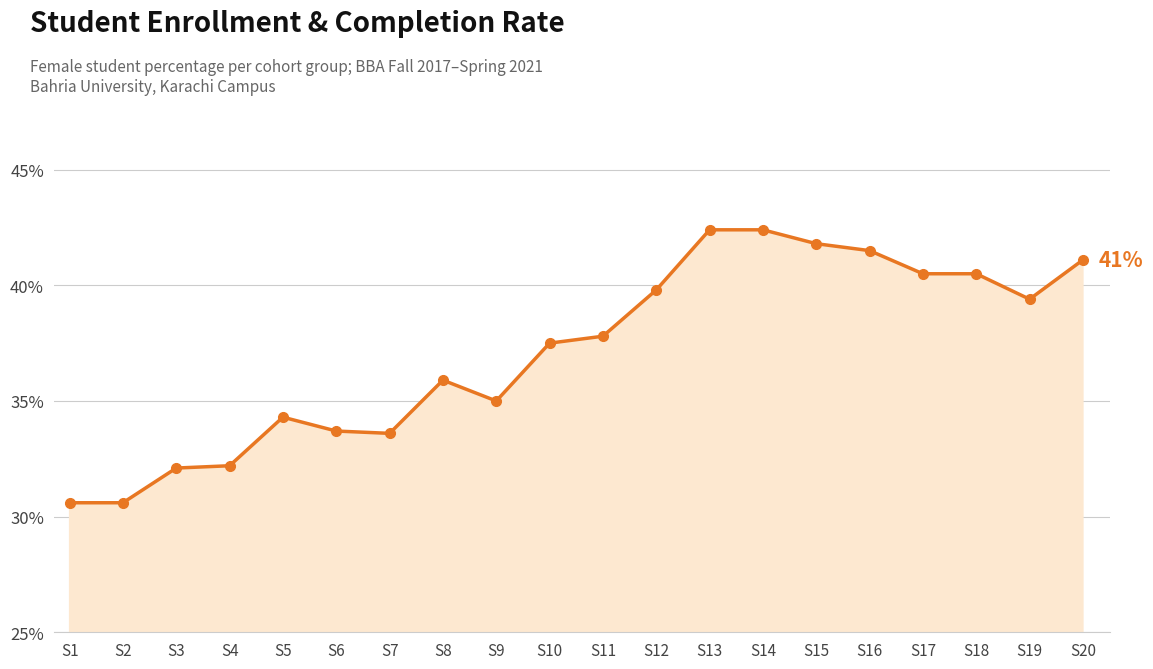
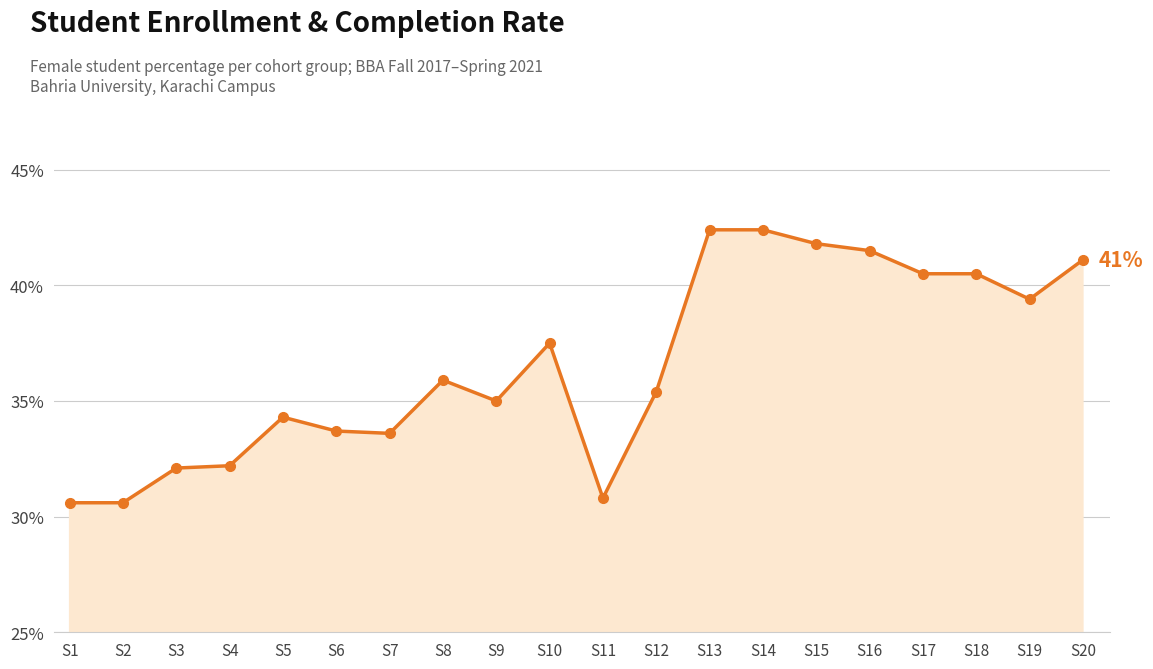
S11: 37.8% -> 30.8%
S12: 39.8% -> 35.4%
